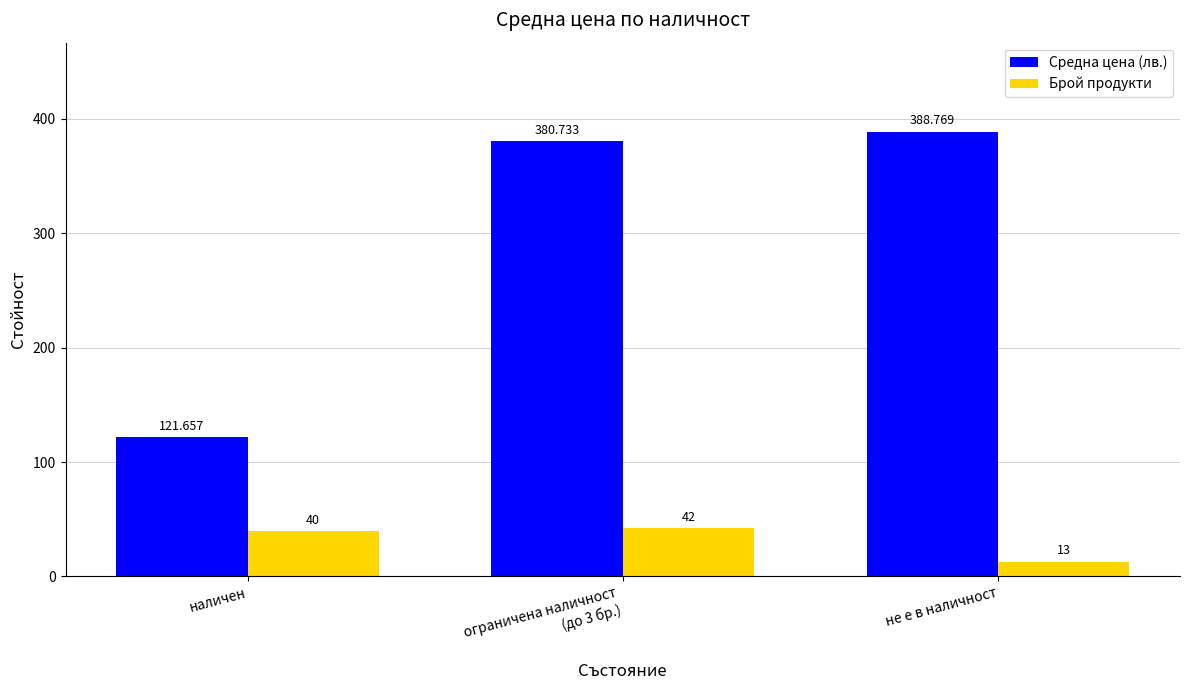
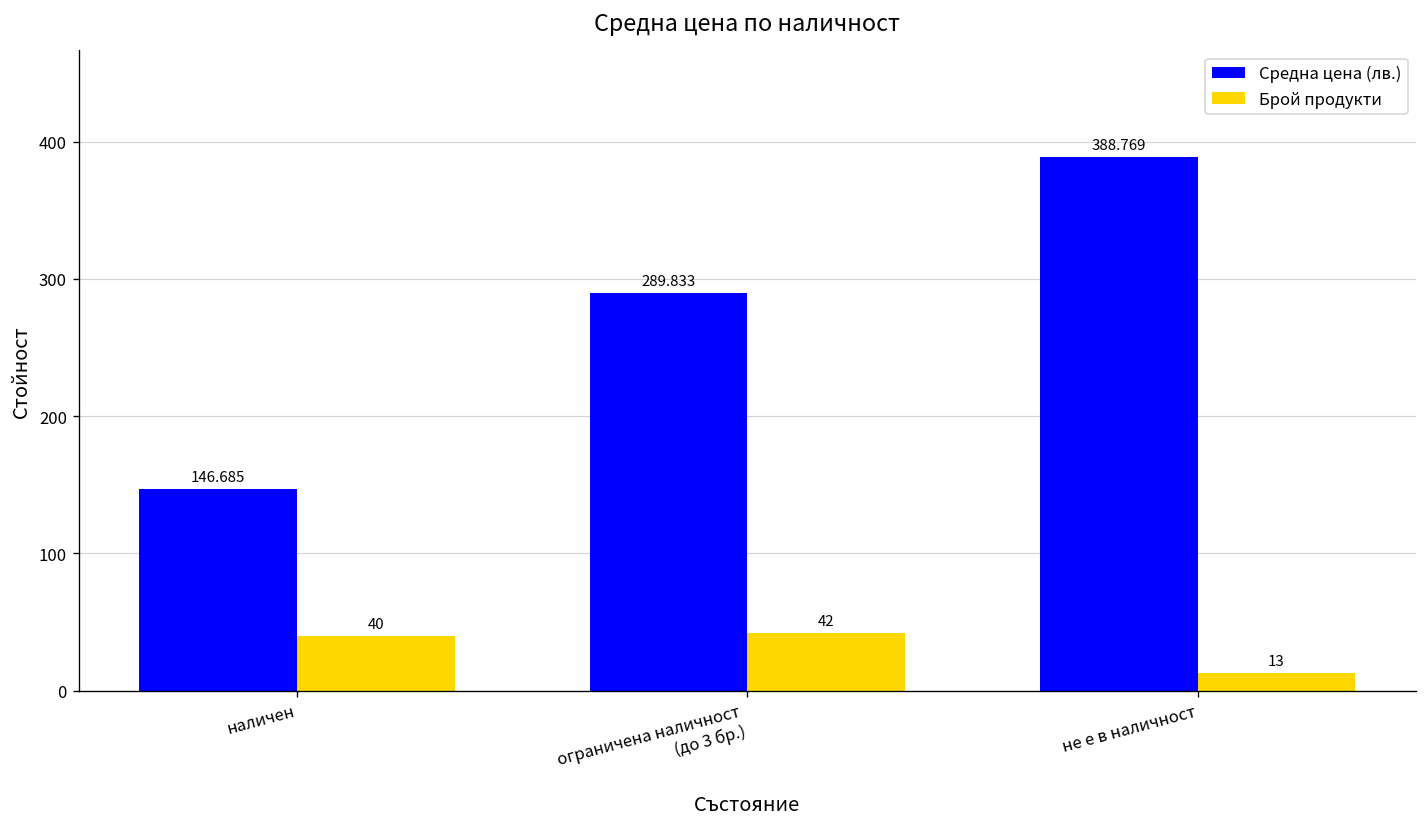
Средна цена (лв.), наличен: 121.657 -> 146.685
Средна цена (лв.), ограничена наличност (до 3 бр.): 380.733 -> 289.833
